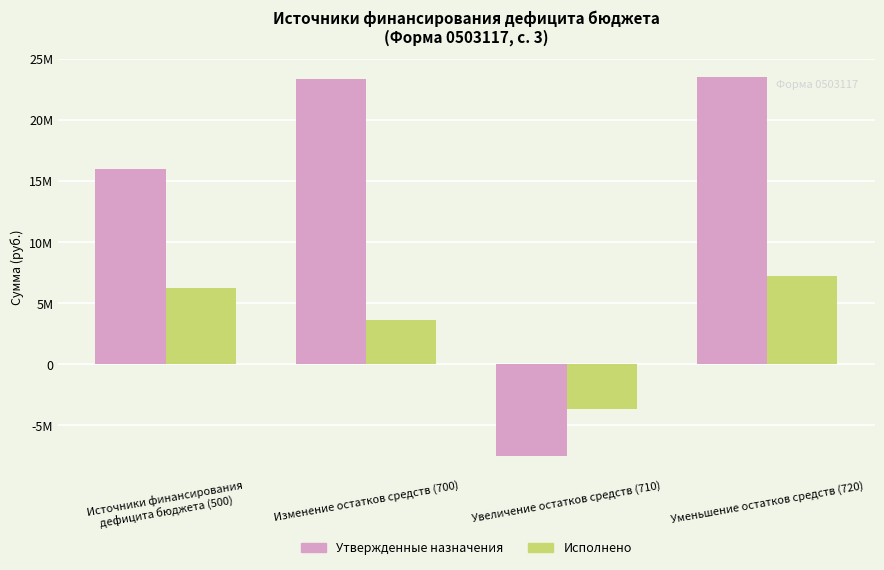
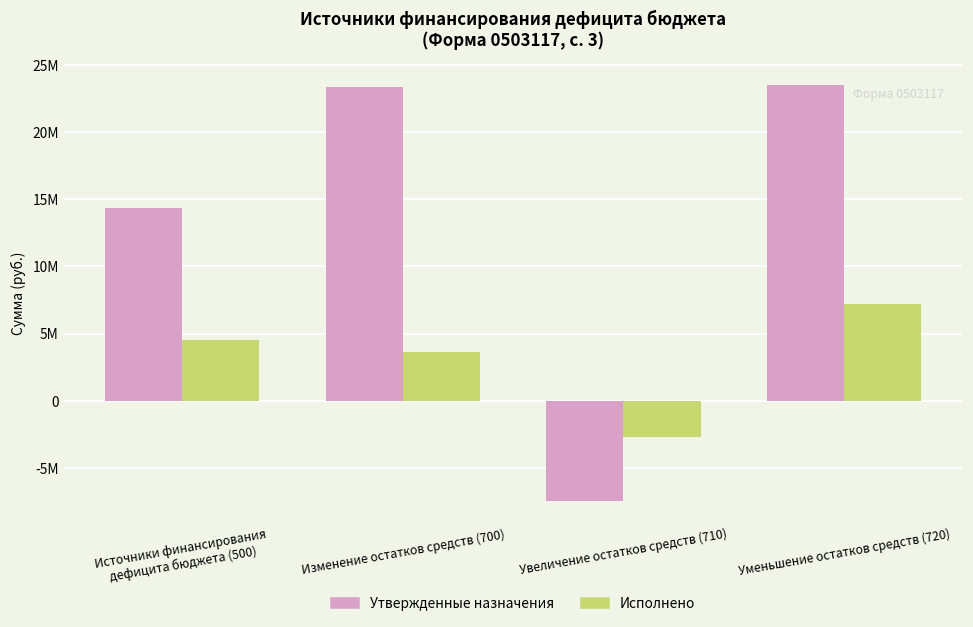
Утвержденные назначения, Источники финансирования дефицита бюджета (500): 16000000 -> 14400000
Исполнено, Источники финансирования дефицита бюджета (500): 6200000 -> 4500000
Исполнено, Увеличение остатков средств (710): -3600000 -> -2700000
